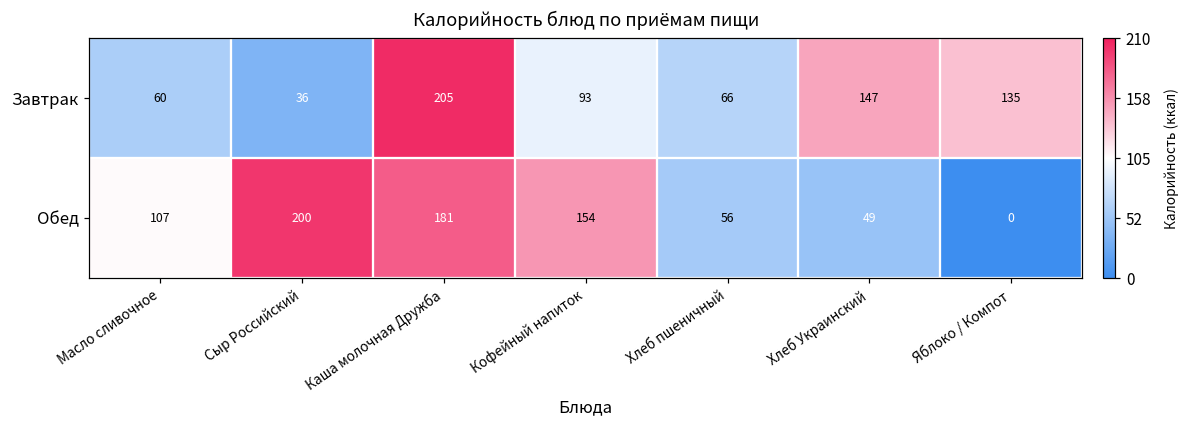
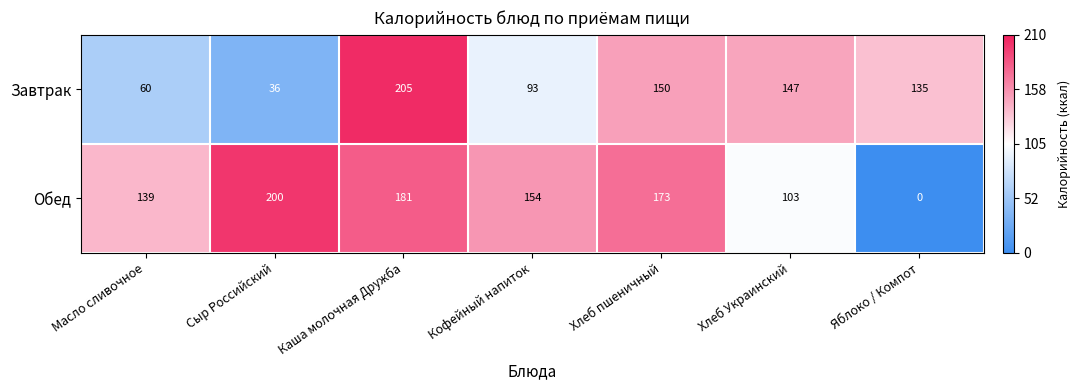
Завтрак, Хлеб пшеничный: 66 -> 150
Обед, Масло сливочное: 107 -> 139
Обед, Хлеб пшеничный: 56 -> 173
Обед, Хлеб Украинский: 49 -> 103
